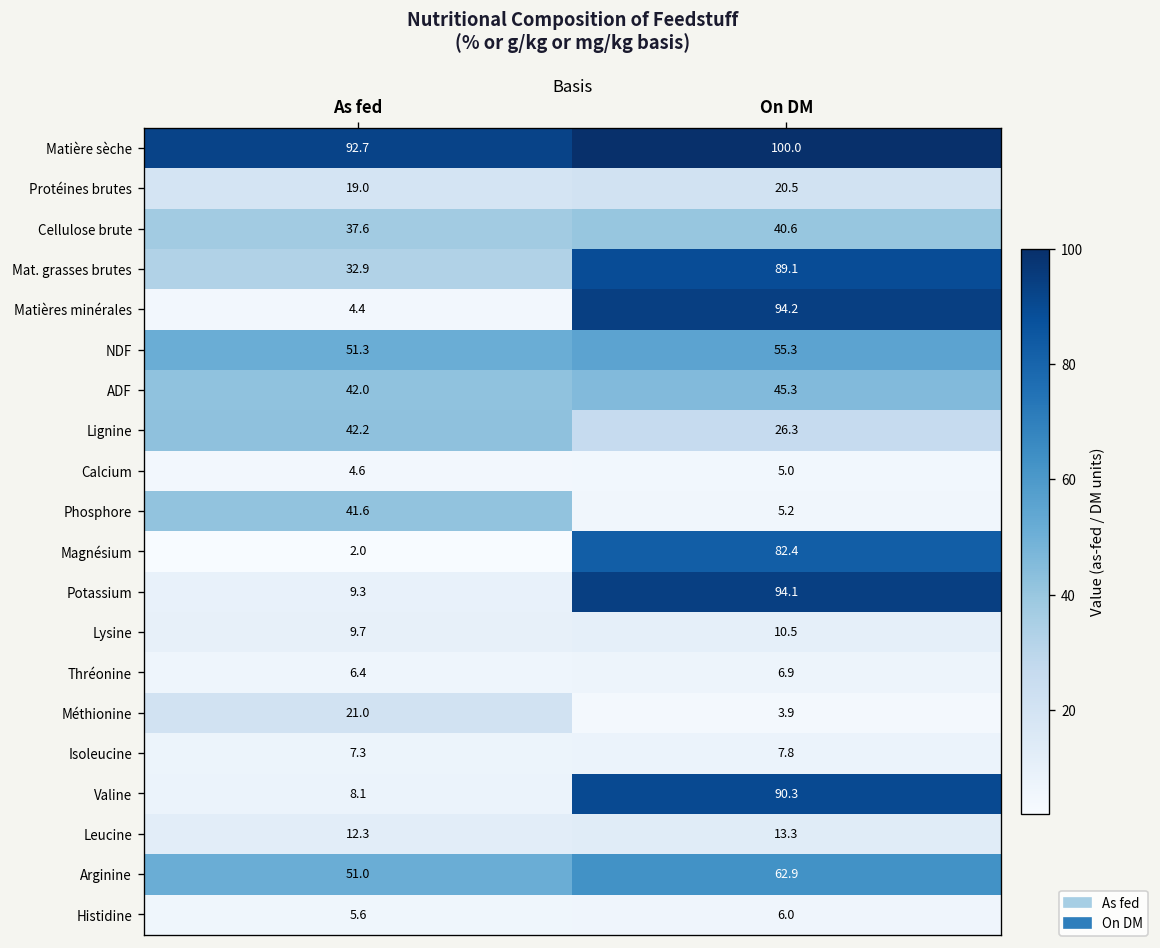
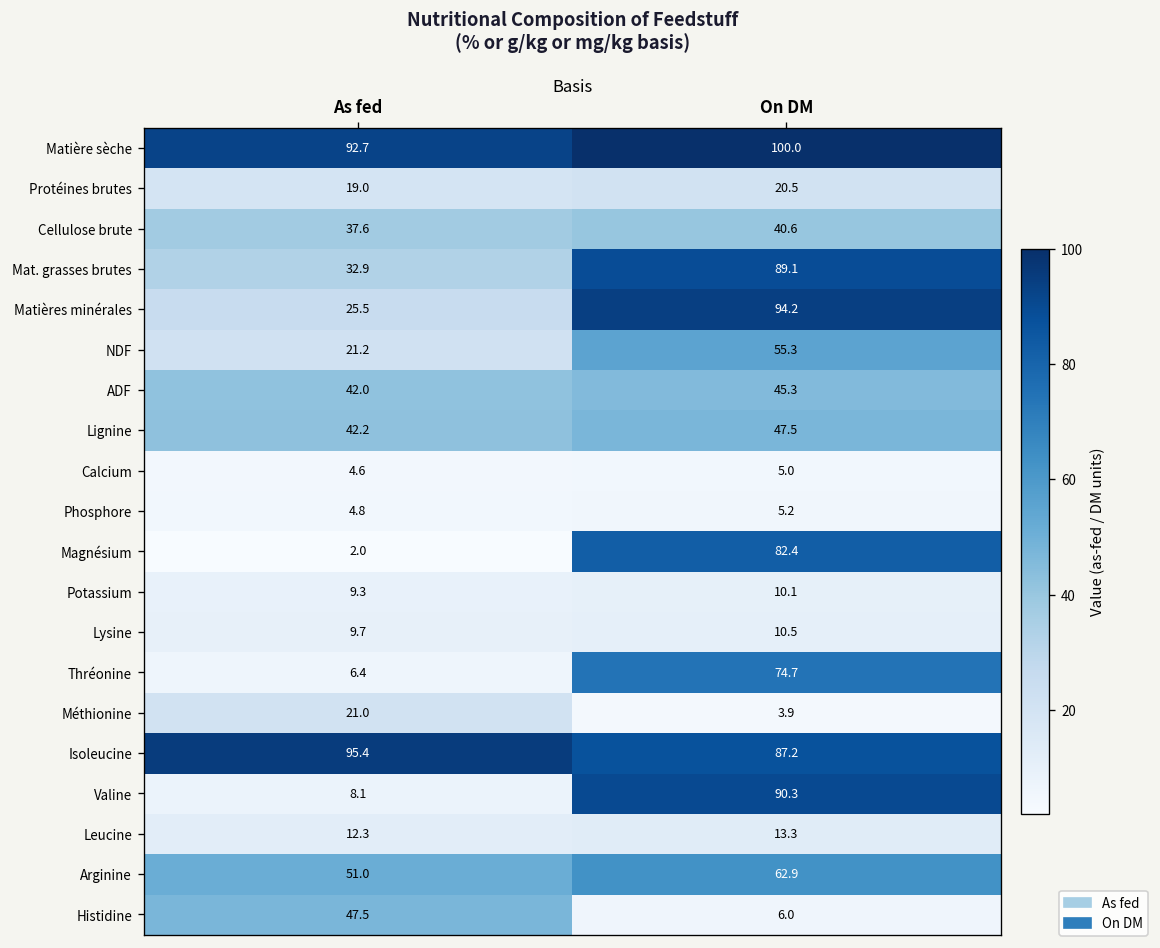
Matières minérales, As fed: 4.4 -> 25.5
NDF, As fed: 51.3 -> 21.2
Lignine, On DM: 26.3 -> 47.5
Phosphore, As fed: 41.6 -> 4.8
Potassium, On DM: 94.1 -> 10.1
Thréonine, On DM: 6.9 -> 74.7
Isoleucine, As fed: 7.3 -> 95.4
Isoleucine, On DM: 7.8 -> 87.2
Histidine, As fed: 5.6 -> 47.5
